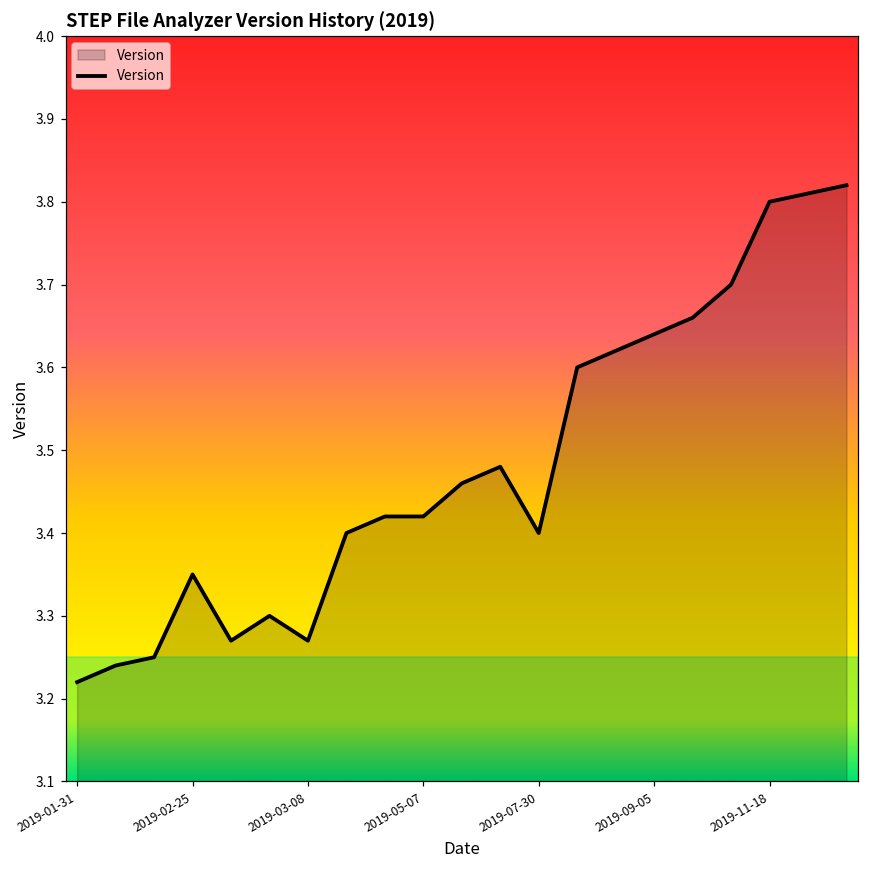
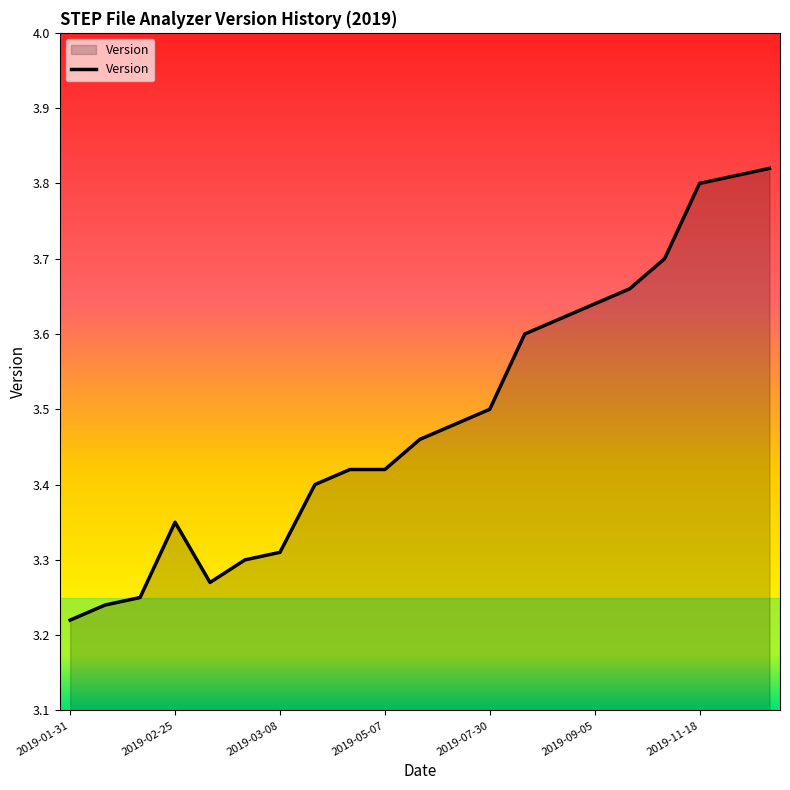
2019-03-08: 3.27 -> 3.31
2019-07-30: 3.4 -> 3.5
